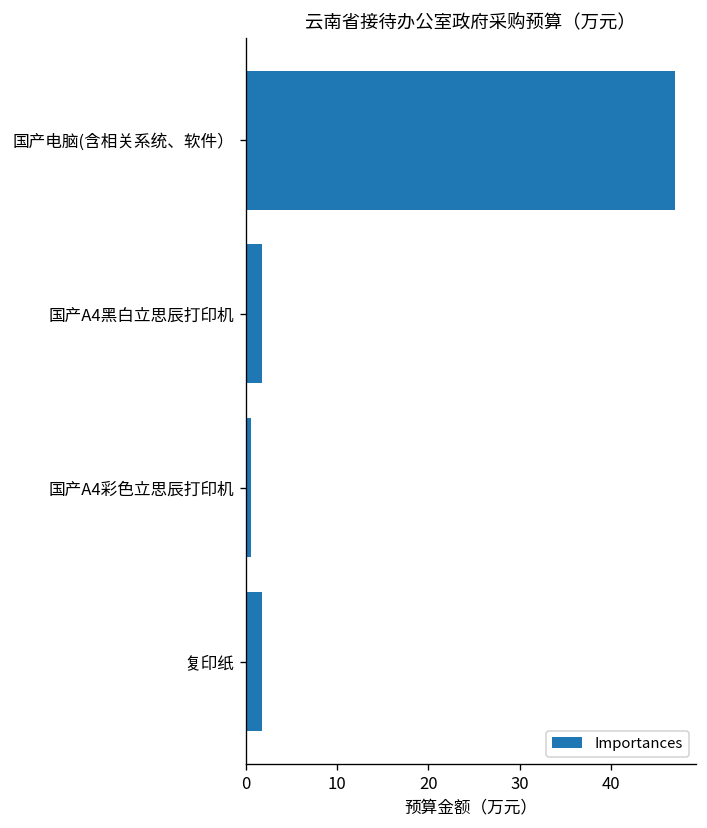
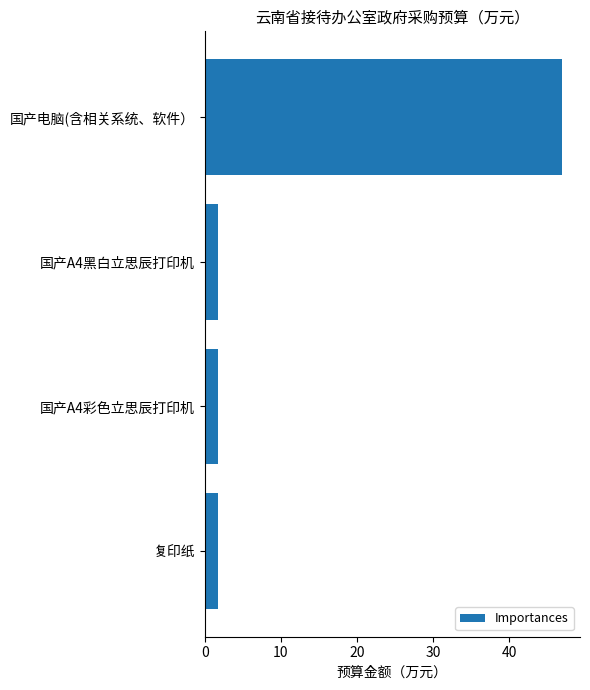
国产A4彩色立思辰打印机: 1 -> 2
